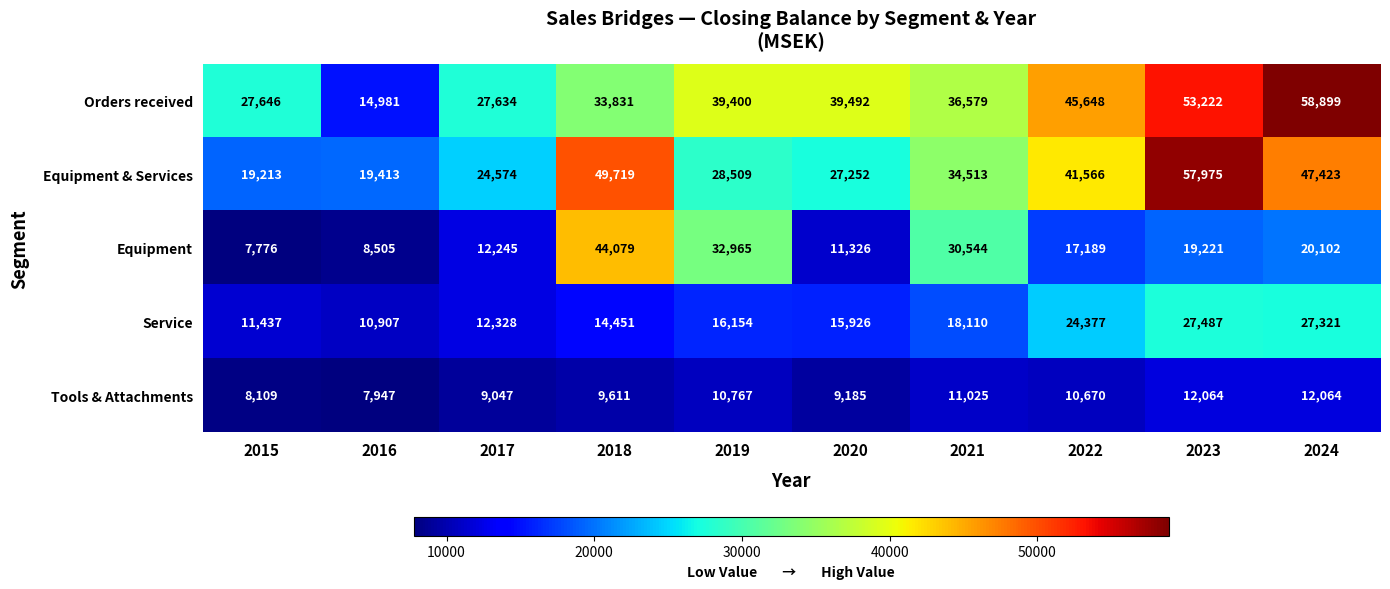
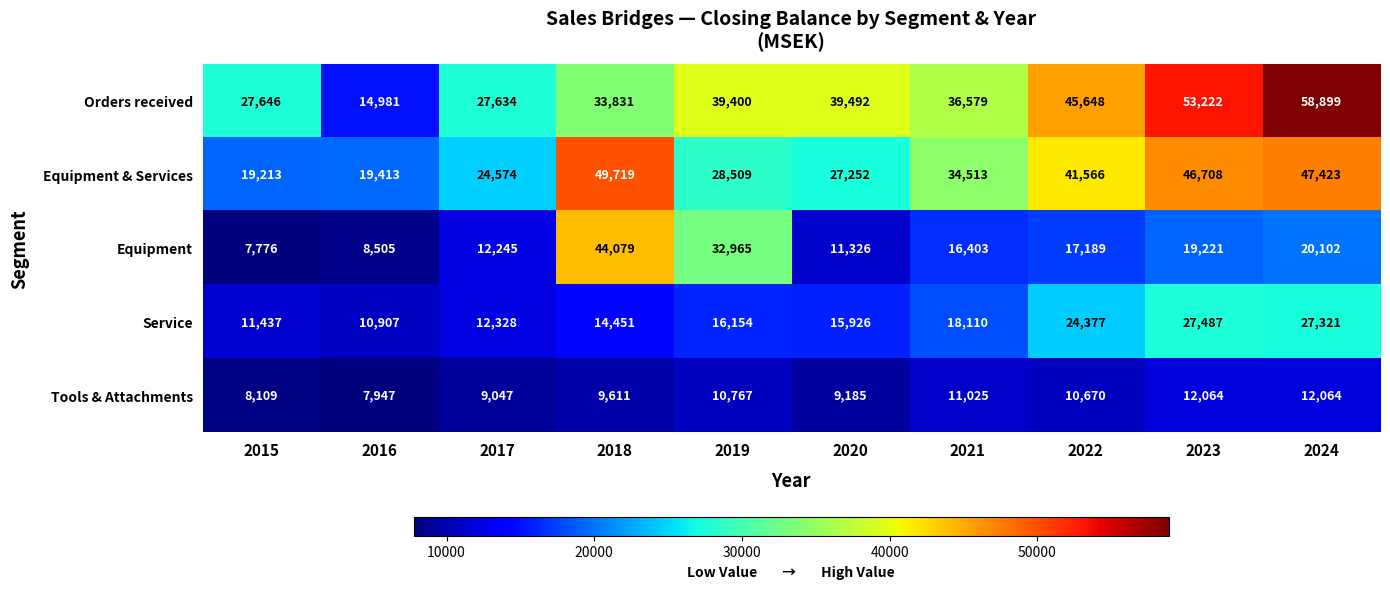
Equipment & Services, 2023: 57,975 -> 46,708
Equipment, 2021: 30,544 -> 16,403
